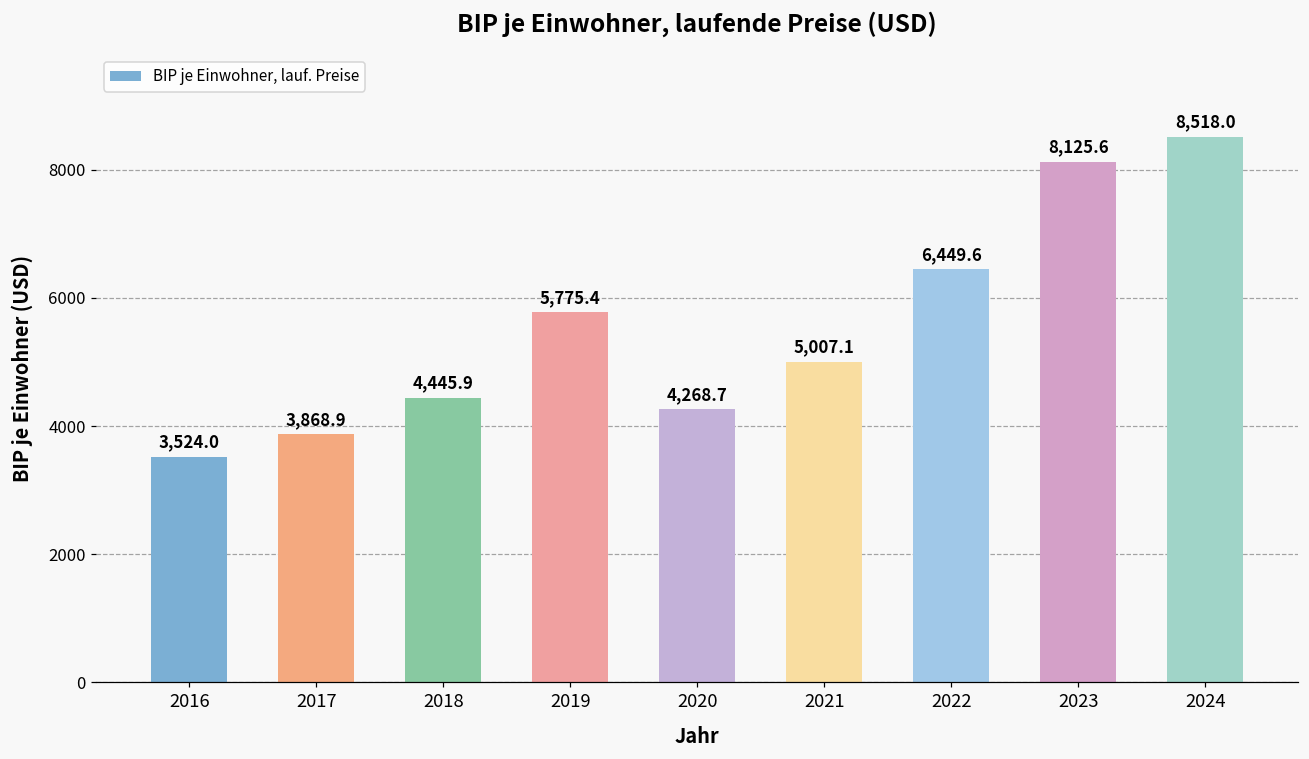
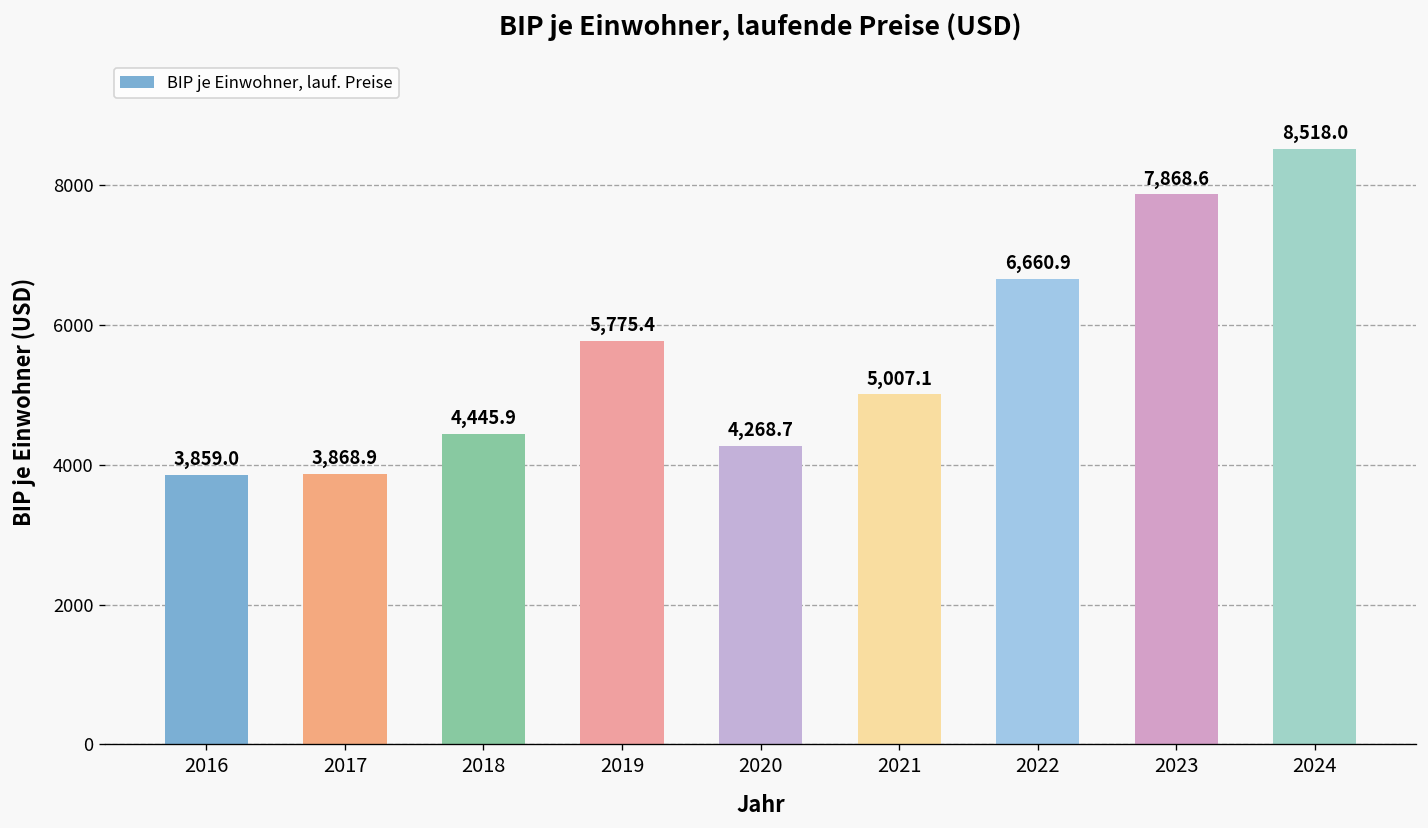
2016: 3,524.0 -> 3,859.0
2022: 6,449.6 -> 6,660.9
2023: 8,125.6 -> 7,868.6
